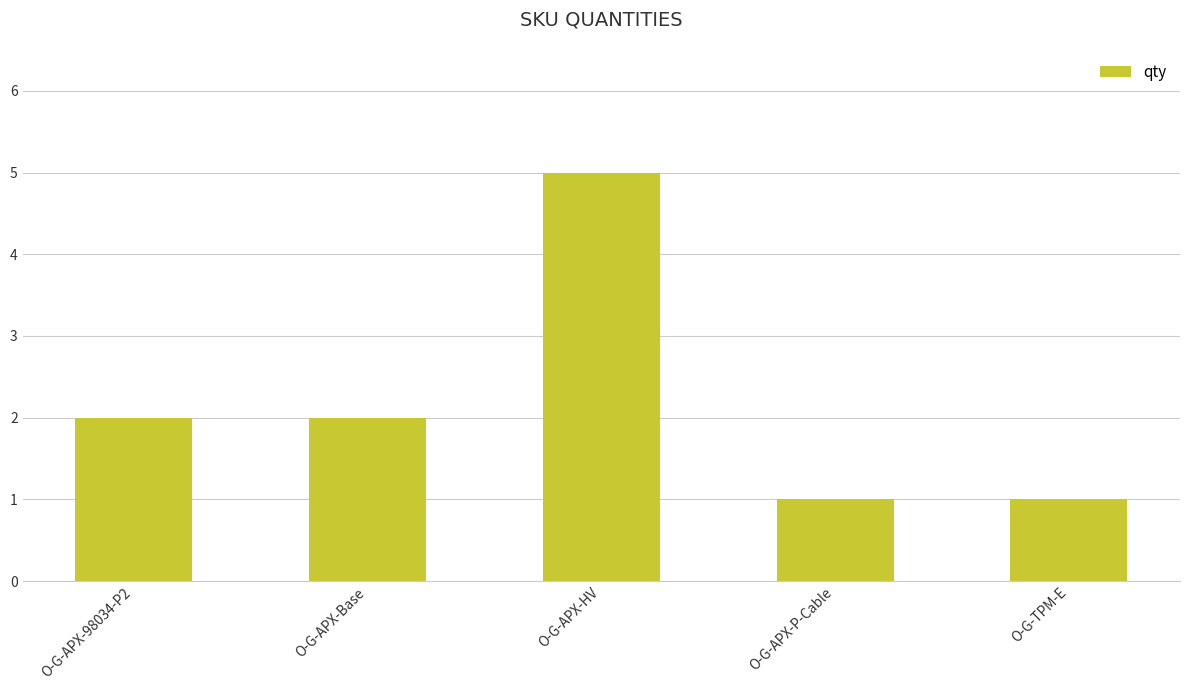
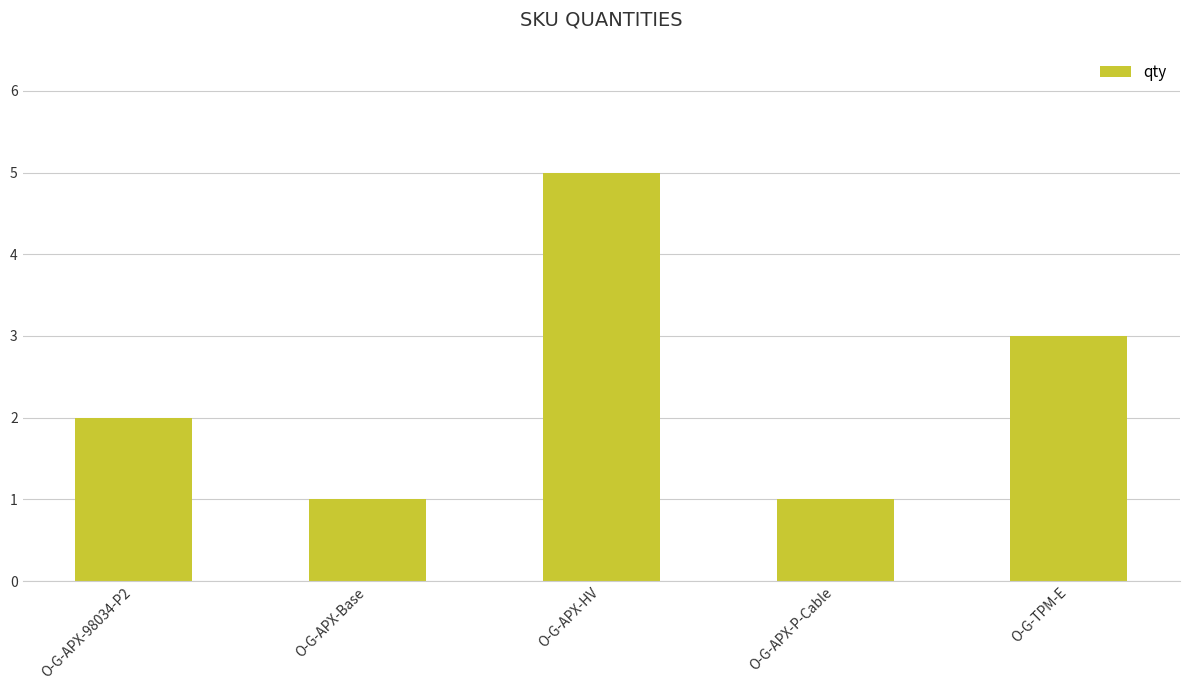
O-G-APX-Base: 2 -> 1
O-G-TPM-E: 1 -> 3
